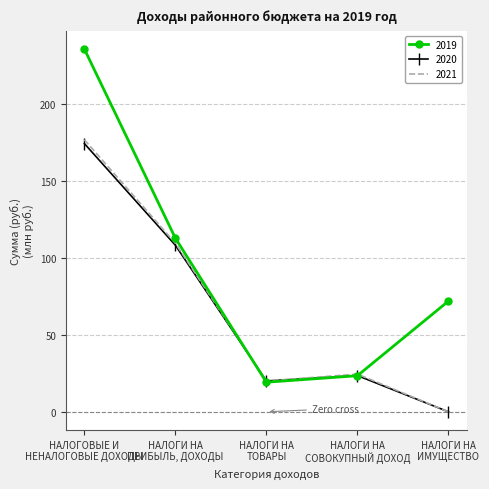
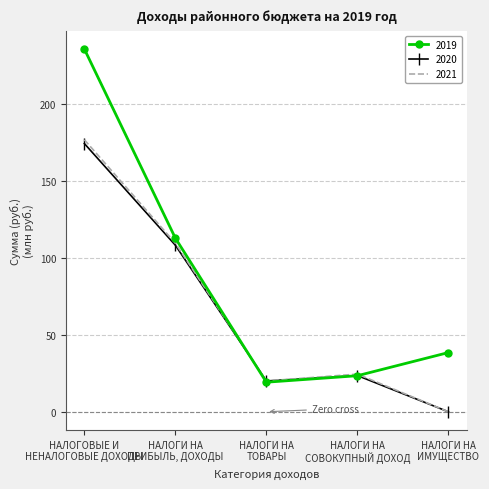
2019, НАЛОГИ НА ИМУЩЕСТВО: 72 -> 39
